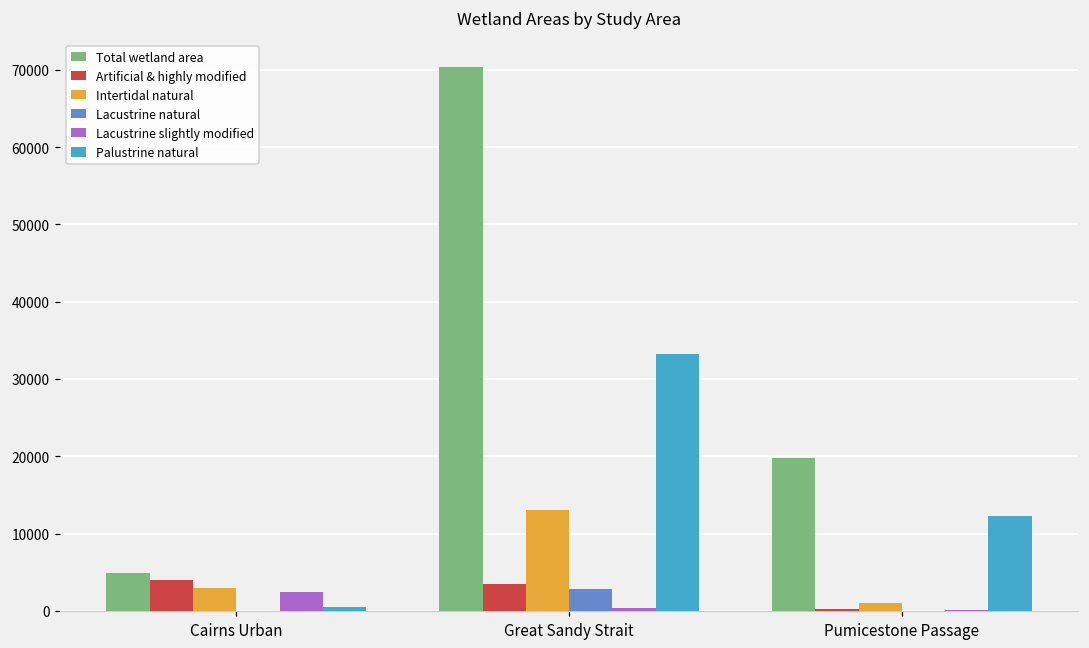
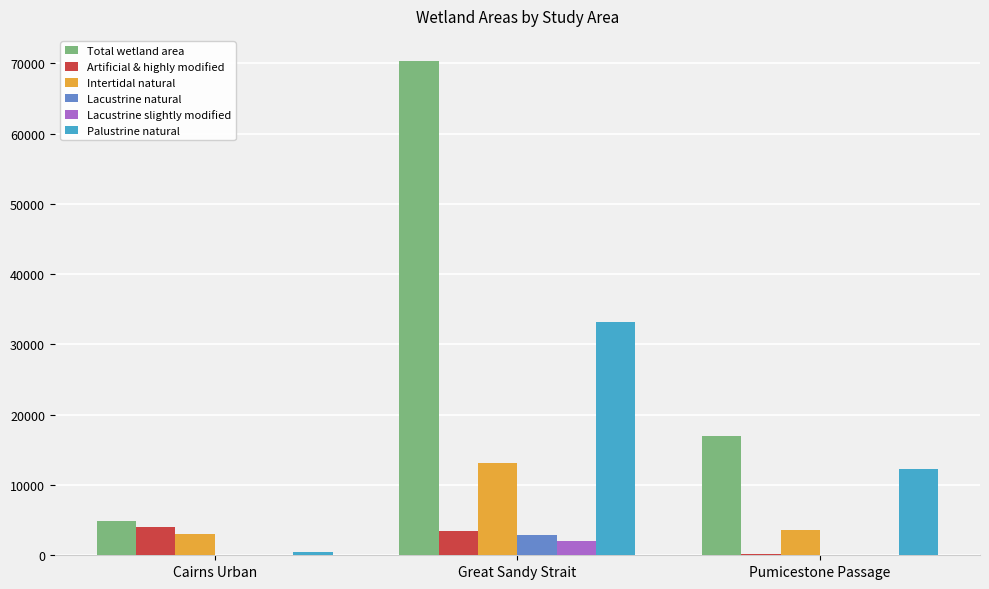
Lacustrine slightly modified, Cairns Urban: 2000 -> 0
Lacustrine slightly modified, Great Sandy Strait: 0 -> 2000
Total wetland area, Pumicestone Passage: 20000 -> 17000
Intertidal natural, Pumicestone Passage: 1000 -> 4000
